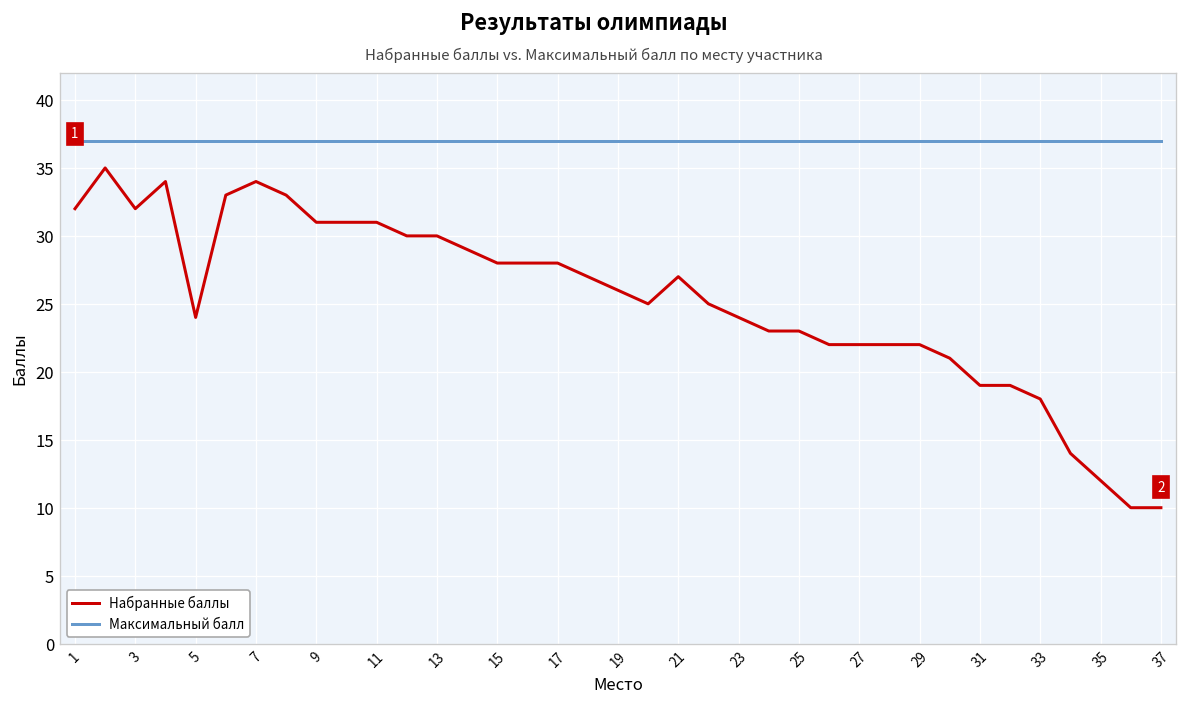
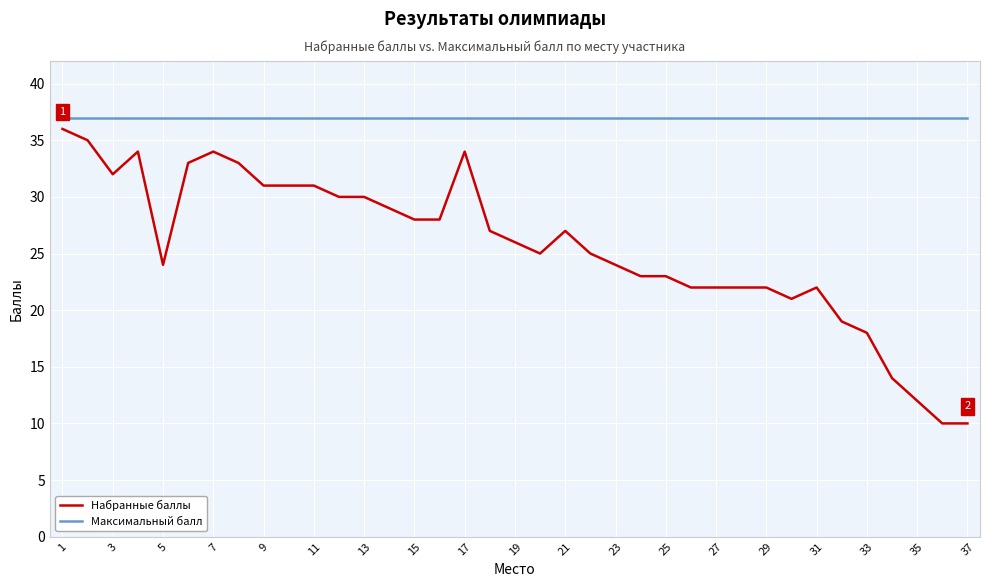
Набранные баллы, 1: 32 -> 36
Набранные баллы, 17: 28 -> 34
Набранные баллы, 31: 19 -> 22
